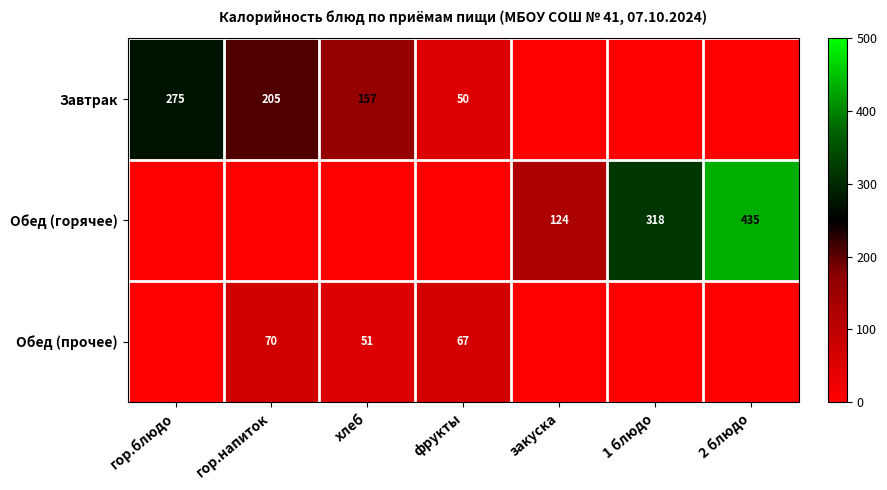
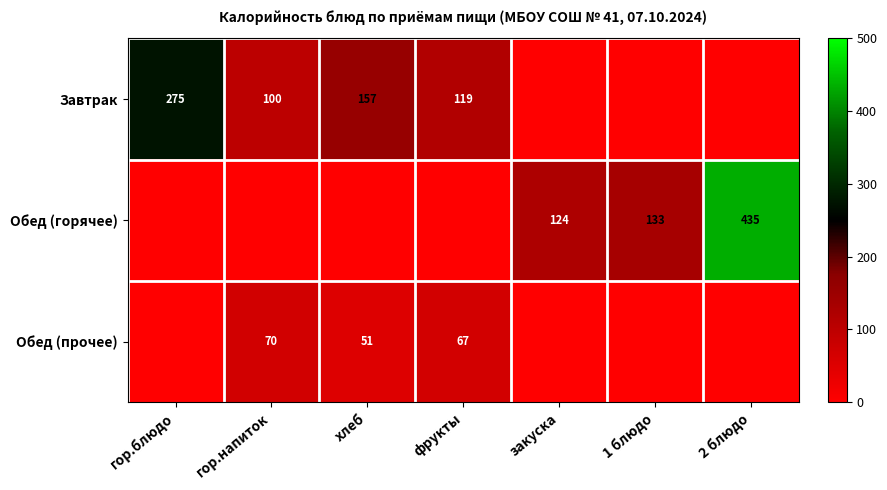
Завтрак, гор.напиток: 205 -> 100
Завтрак, фрукты: 50 -> 119
Обед (горячее), 1 блюдо: 318 -> 133
